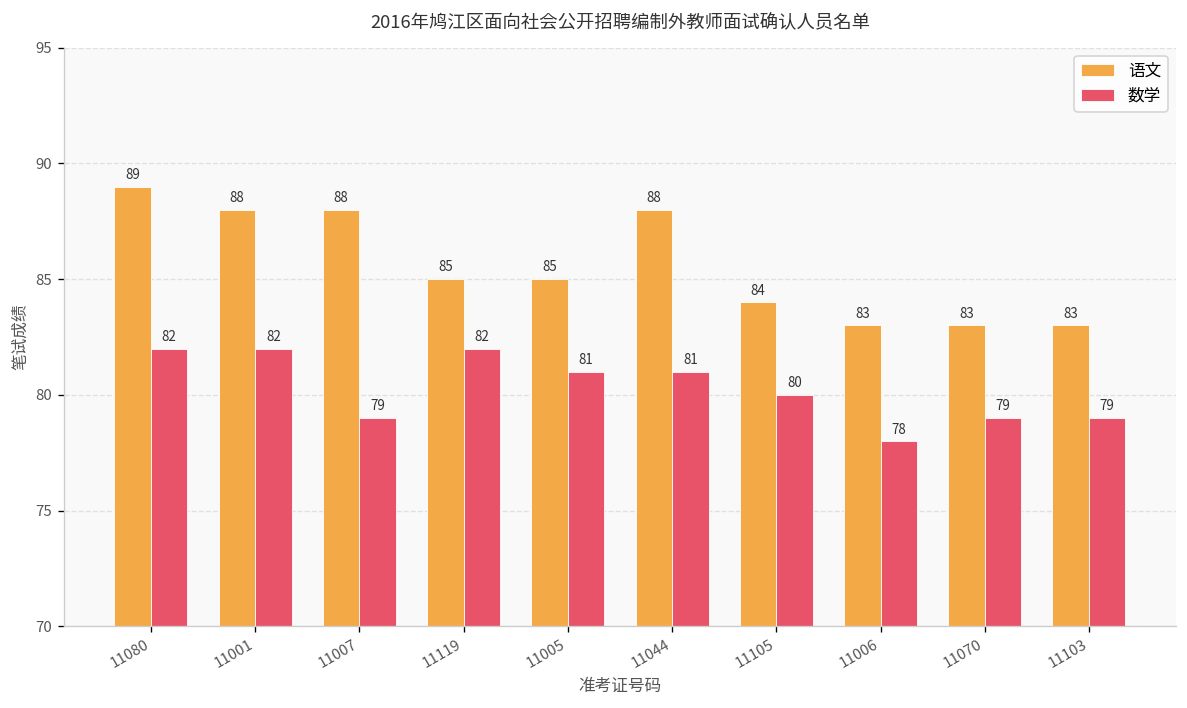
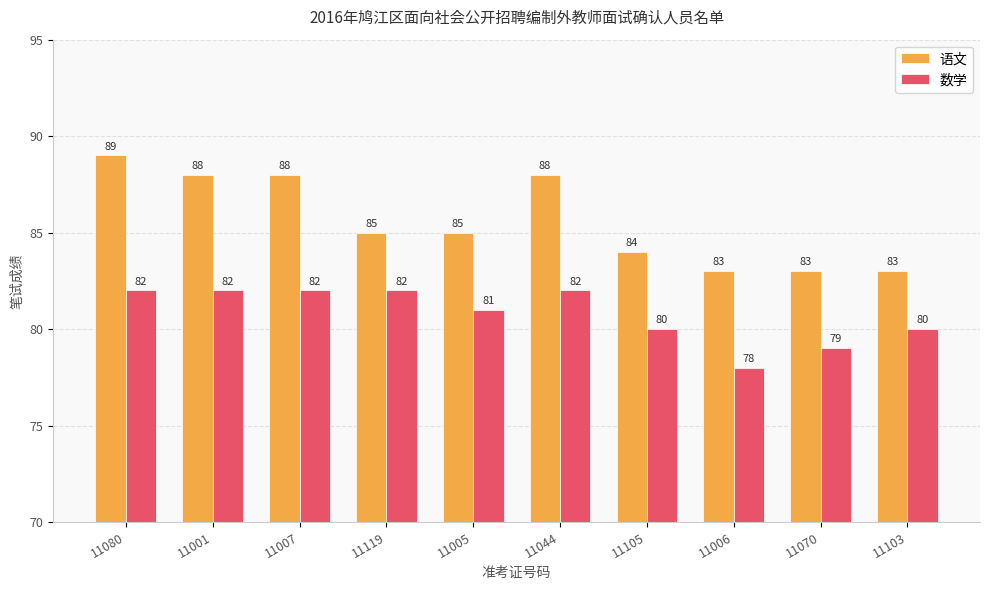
数学, 11007: 79 -> 82
数学, 11044: 81 -> 82
数学, 11103: 79 -> 80
